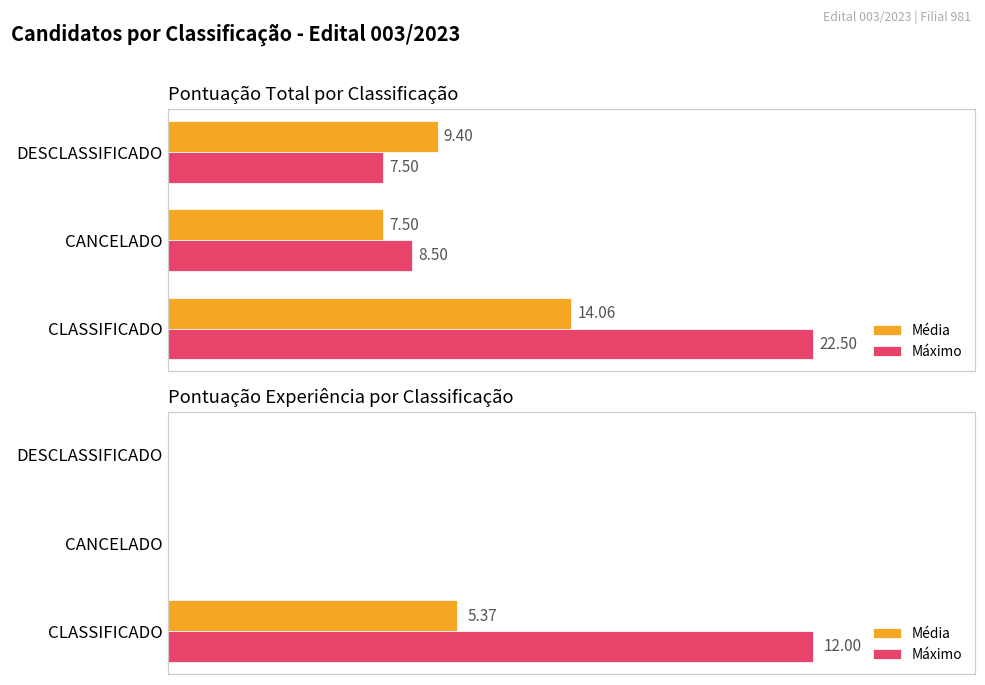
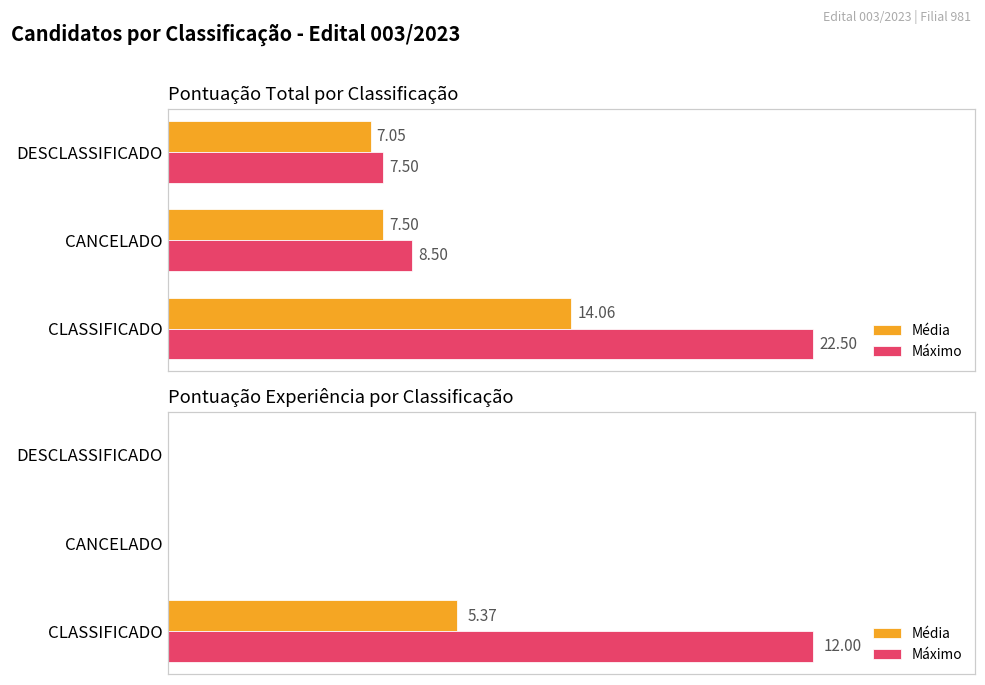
Pontuação Total por Classificação, Média, DESCLASSIFICADO: 9.40 -> 7.05
